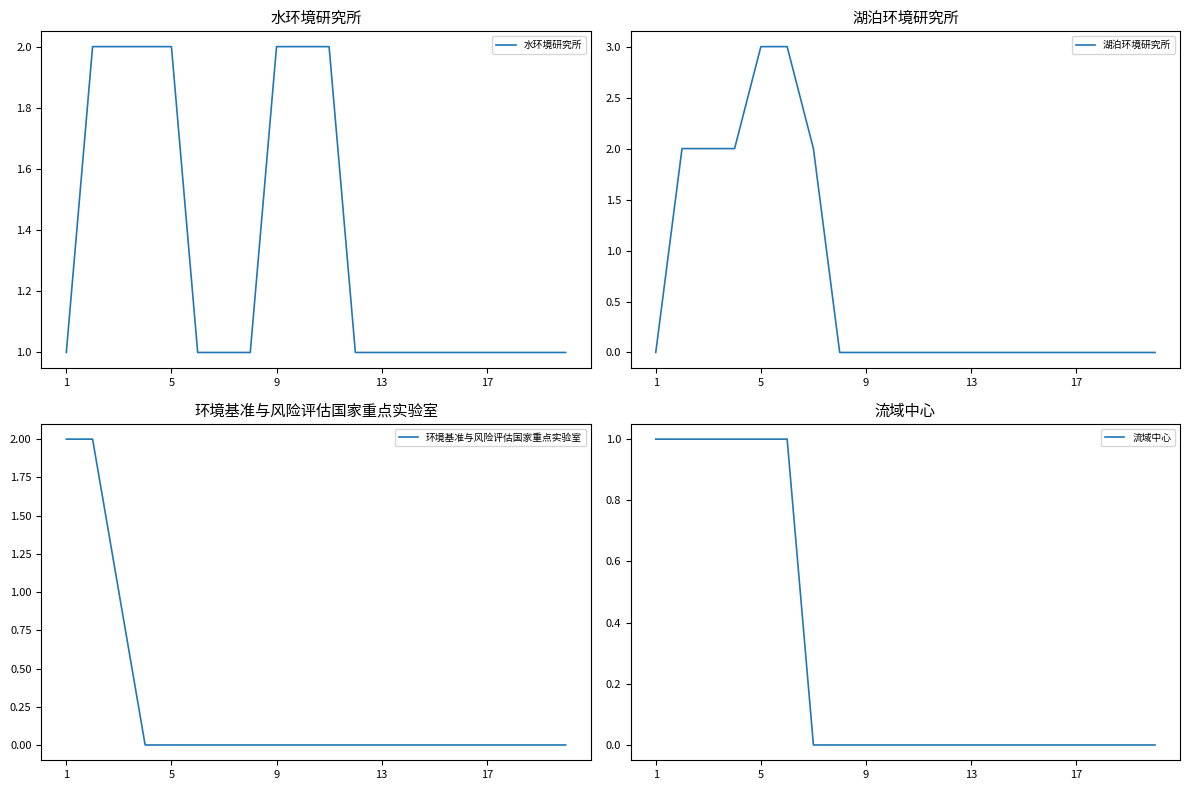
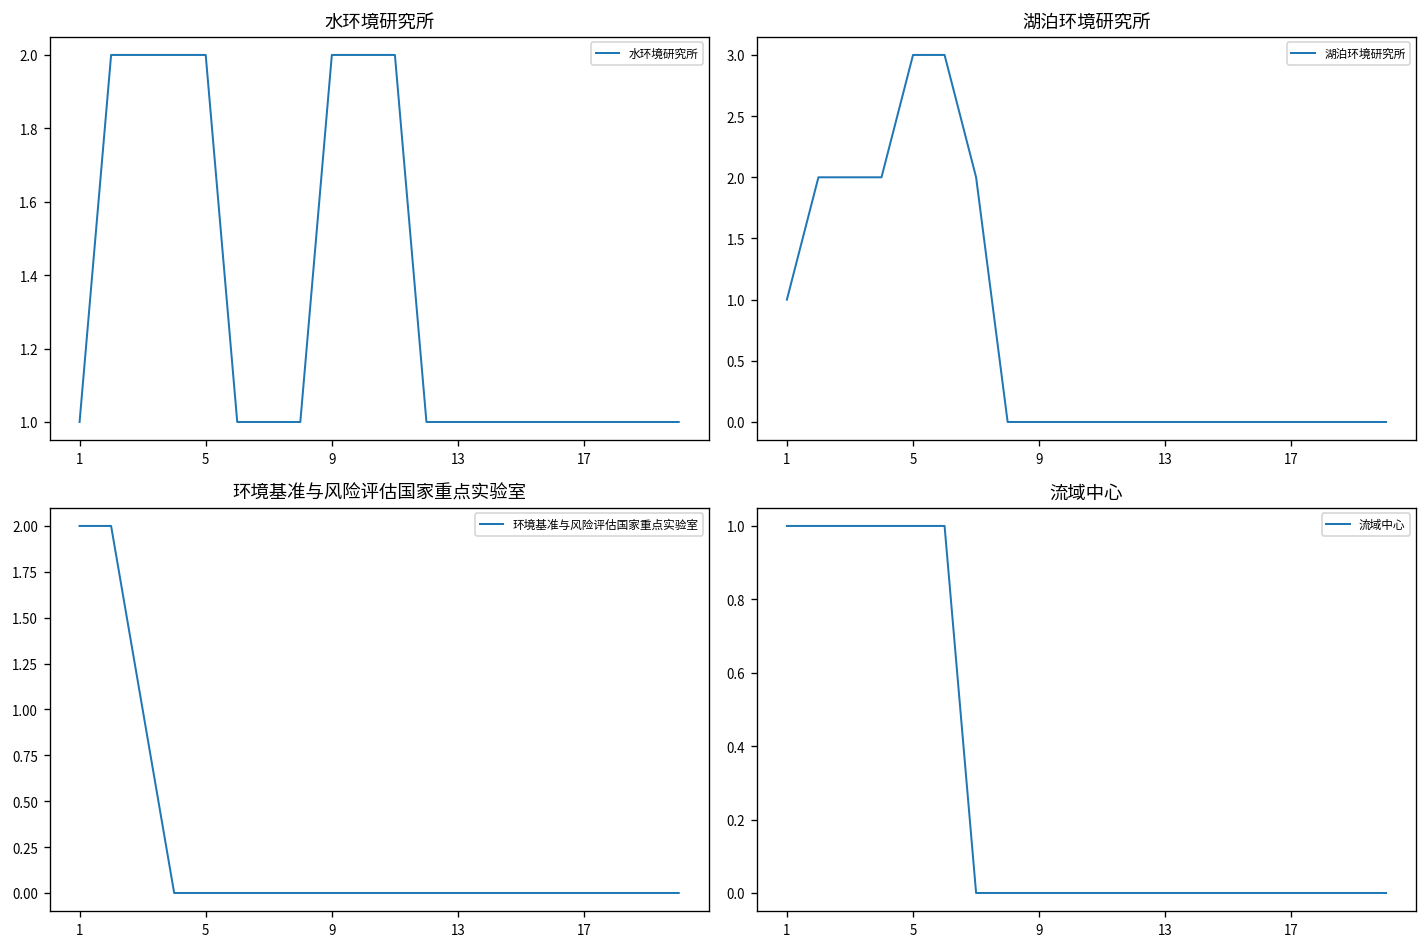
湖泊环境研究所, 1: 0 -> 1
